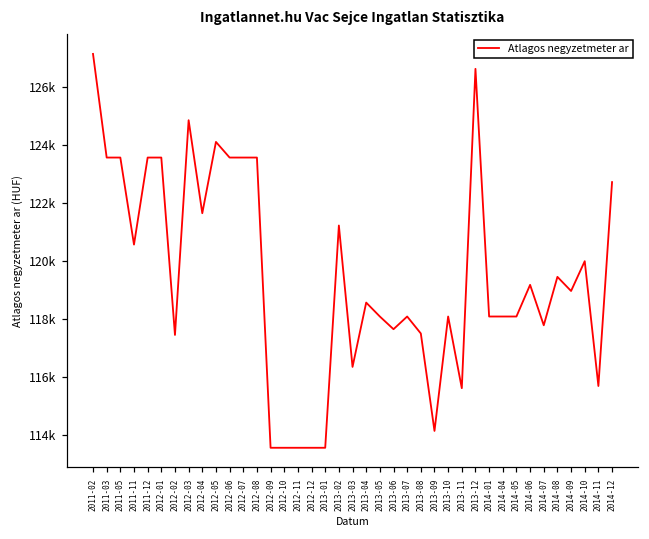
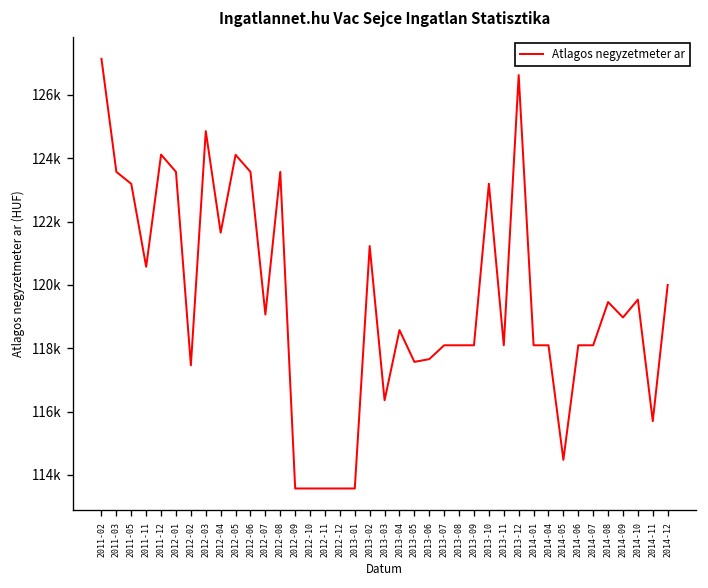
2011-05: 123600 -> 123200
2011-12: 123600 -> 124100
2012-07: 123600 -> 119100
2013-05: 118100 -> 117600
2013-08: 117500 -> 118100
2013-09: 114200 -> 118100
2013-10: 118100 -> 123200
2013-11: 115600 -> 118100
2014-05: 118100 -> 114500
2014-06: 119200 -> 118100
2014-07: 117800 -> 118100
2014-10: 120000 -> 119500
2014-12: 122700 -> 120000
